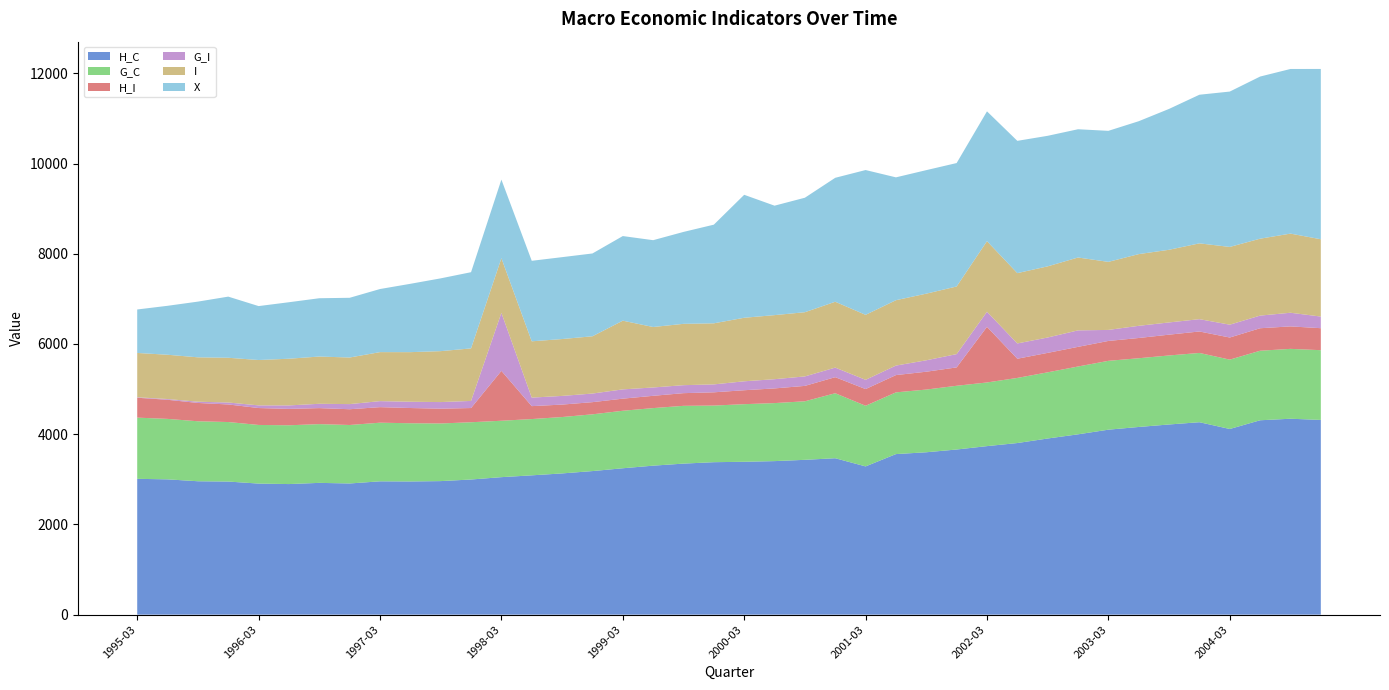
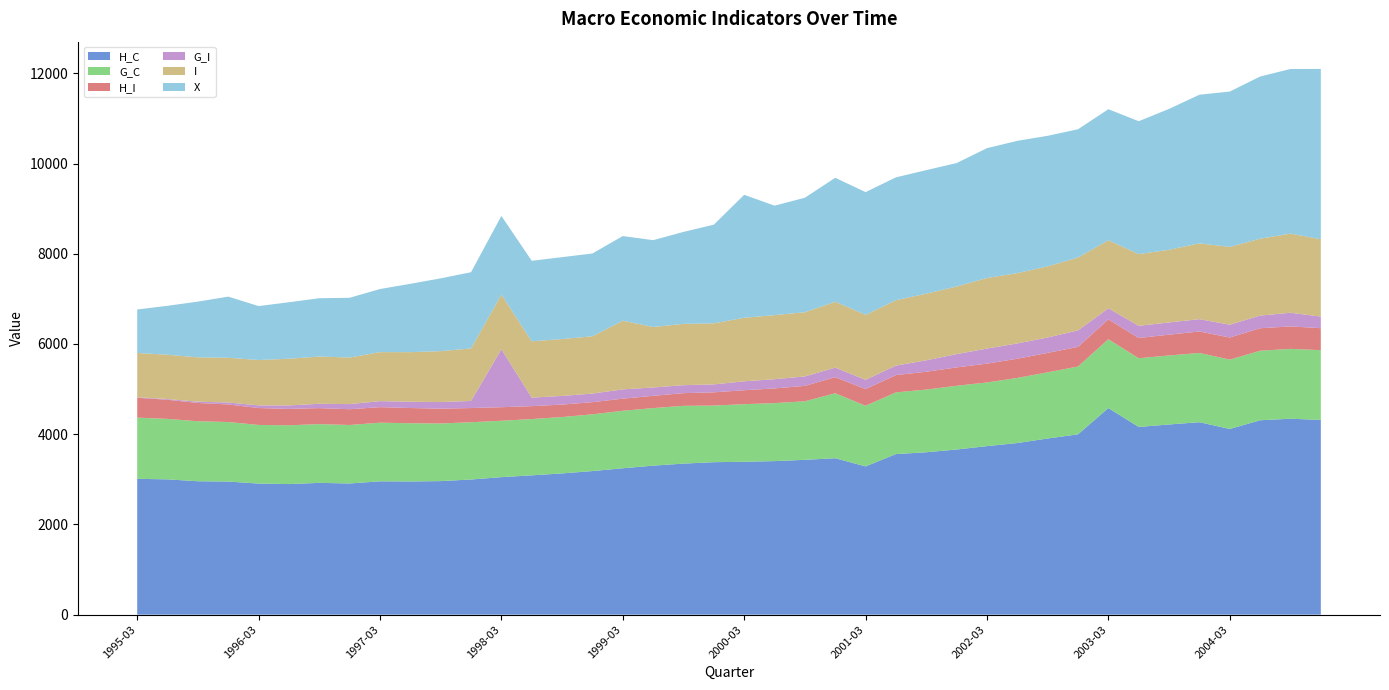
H_I, 1998-03: 1100 -> 300
X, 2001-03: 3200 -> 2700
H_I, 2002-03: 1200 -> 400
H_C, 2003-03: 4100 -> 4600
